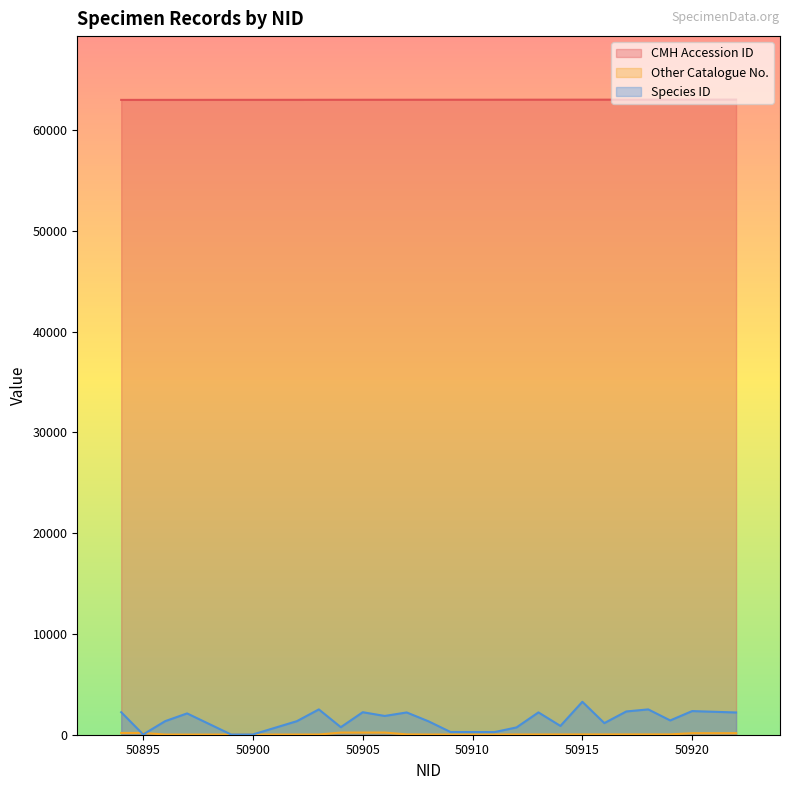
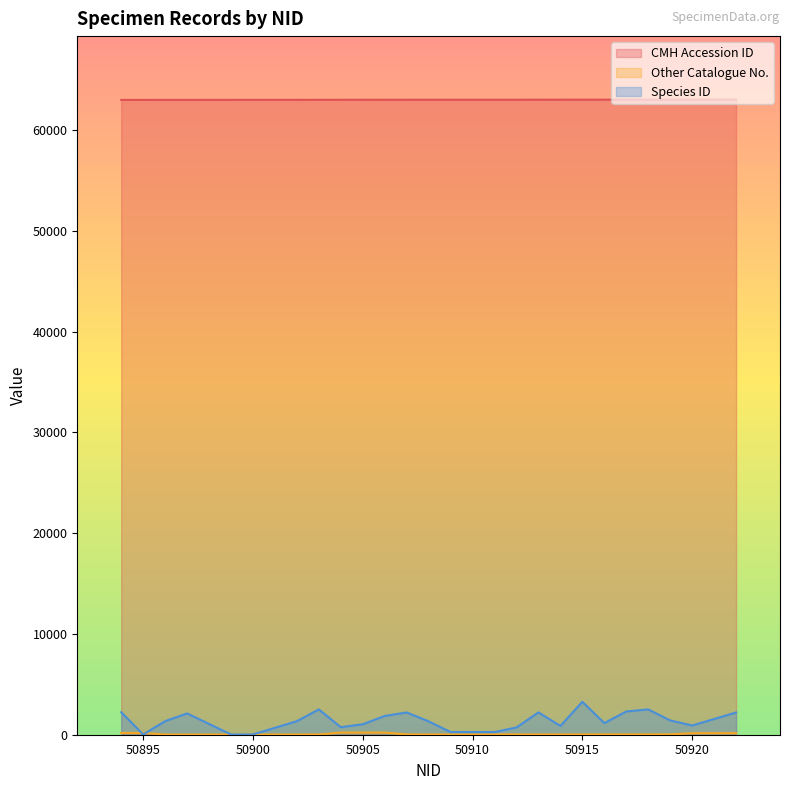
Species ID, 50905: 2200 -> 1000
Species ID, 50920: 2300 -> 900
